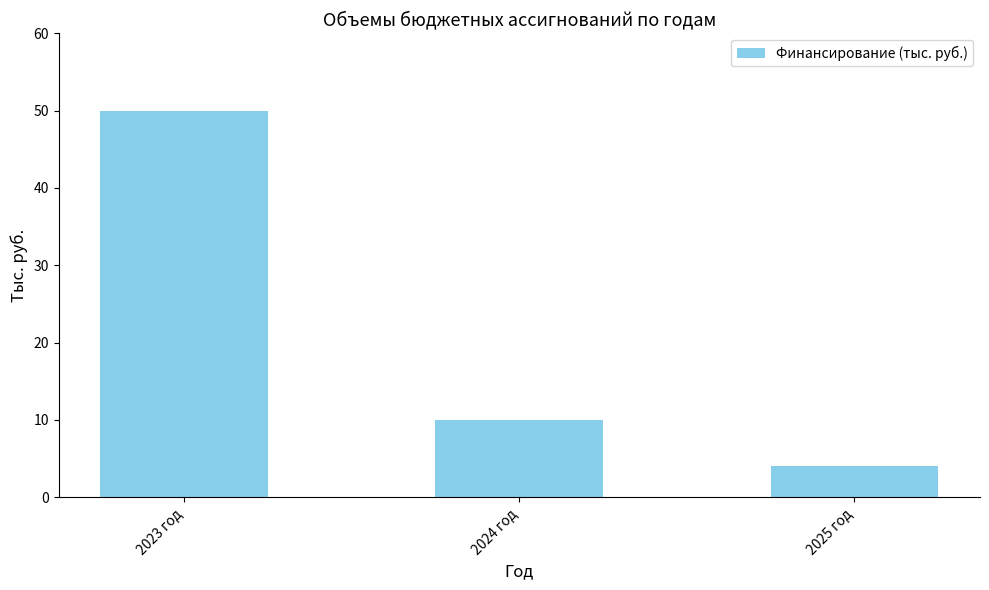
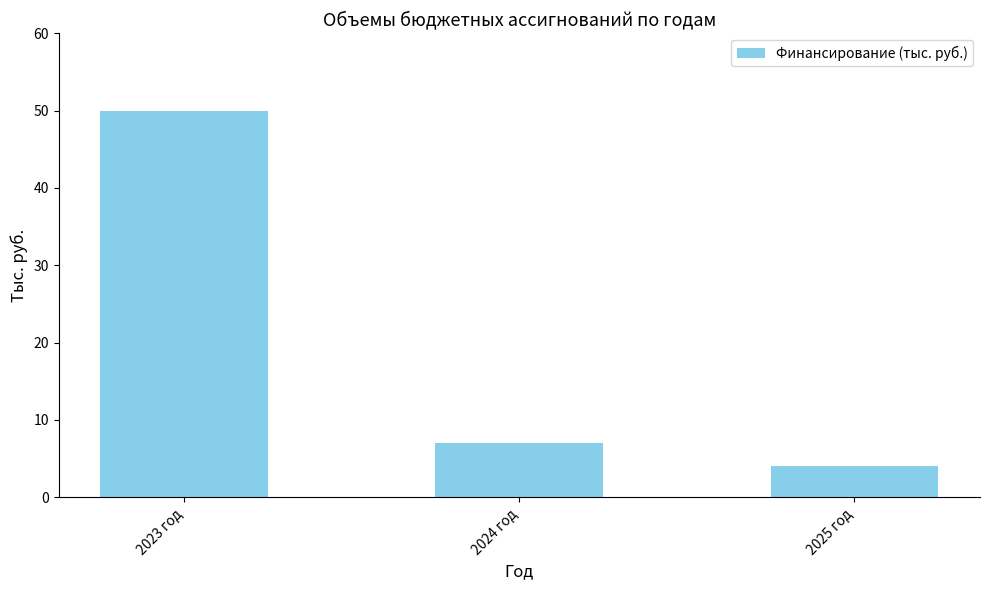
2024 год: 10 -> 7
